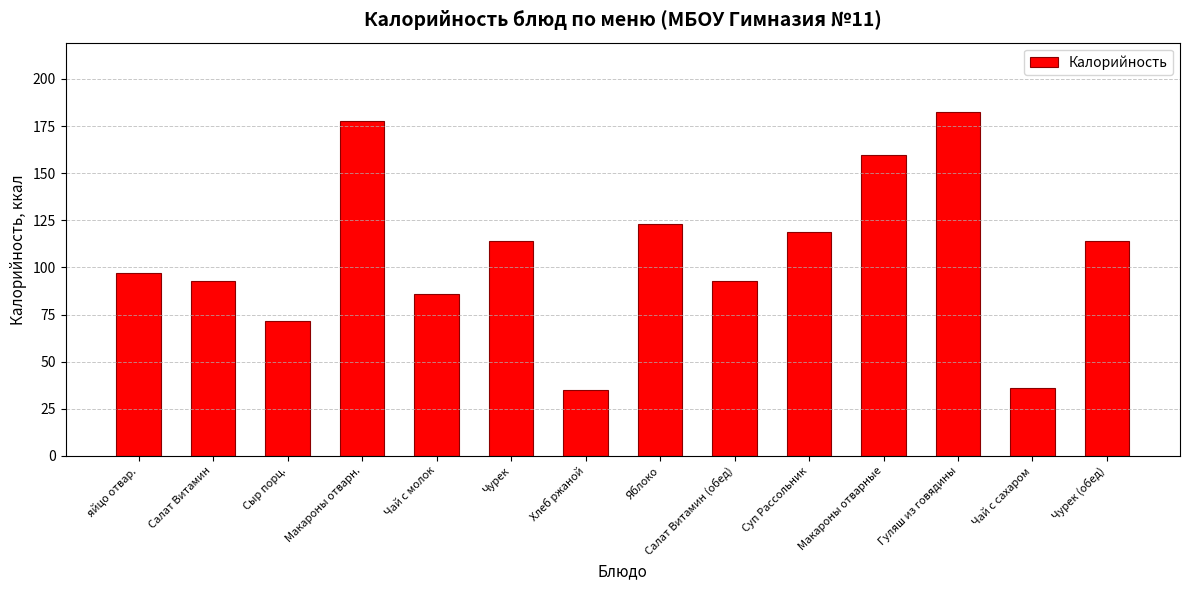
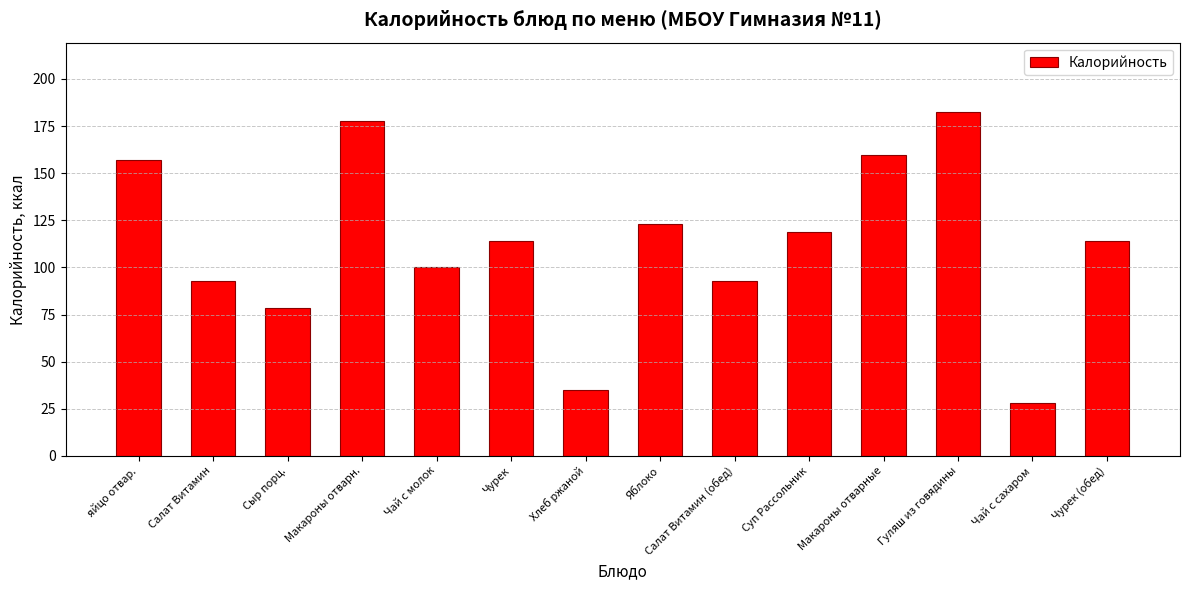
яйцо отвар.: 97 -> 157
Сыр порц.: 72 -> 79
Чай с молок: 86 -> 100
Чай с сахаром: 36 -> 28
